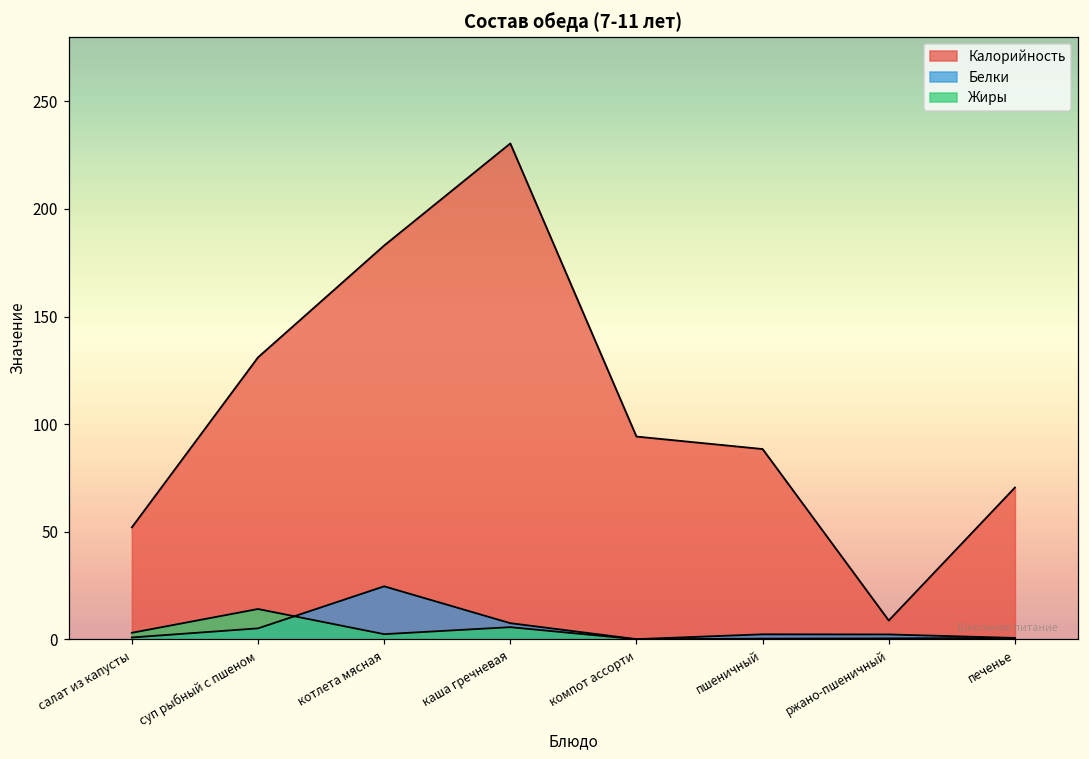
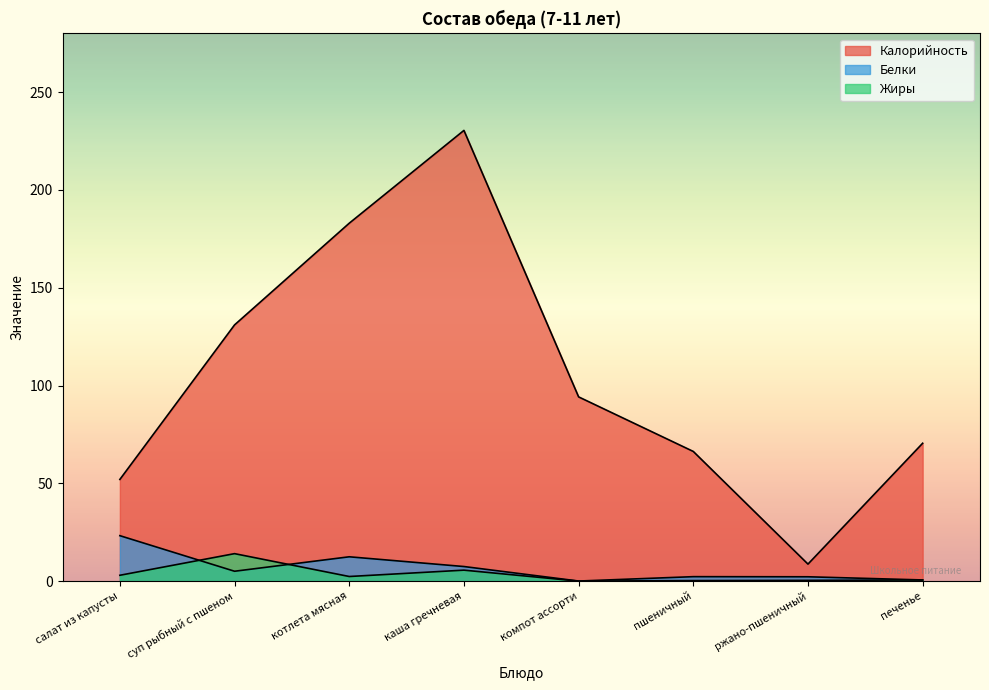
Белки, салат из капусты: 1 -> 23
Белки, котлета мясная: 25 -> 12
Калорийность, пшеничный: 88 -> 66
